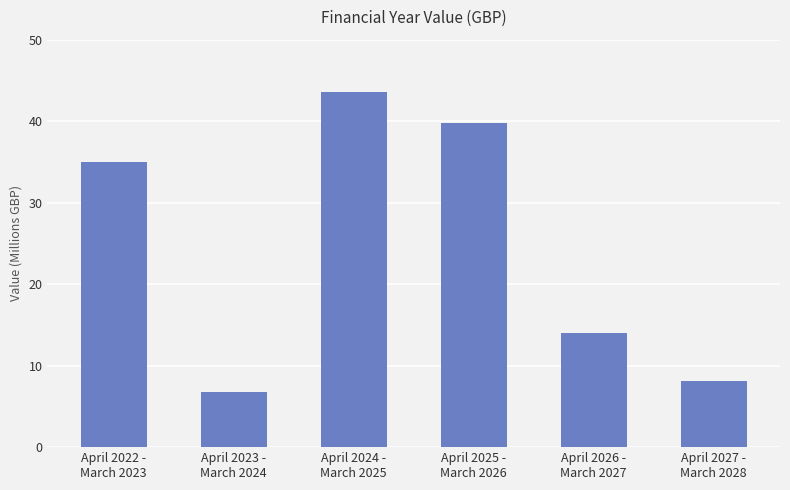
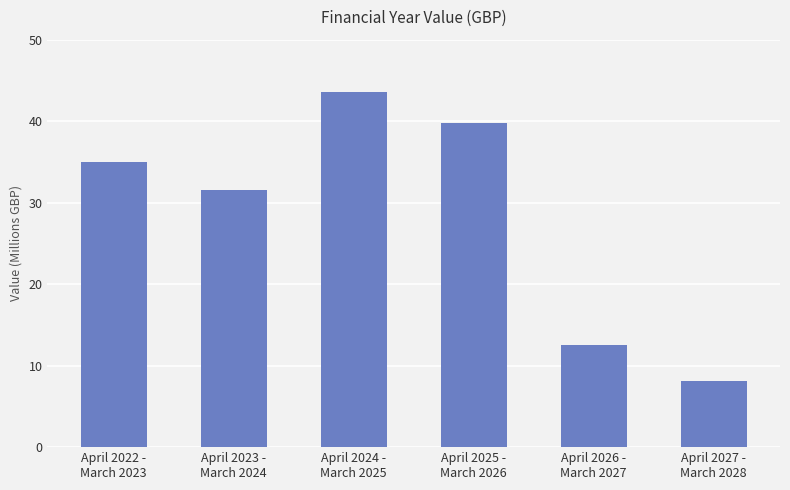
April 2023 - March 2024: 7 -> 32
April 2026 - March 2027: 14 -> 13
